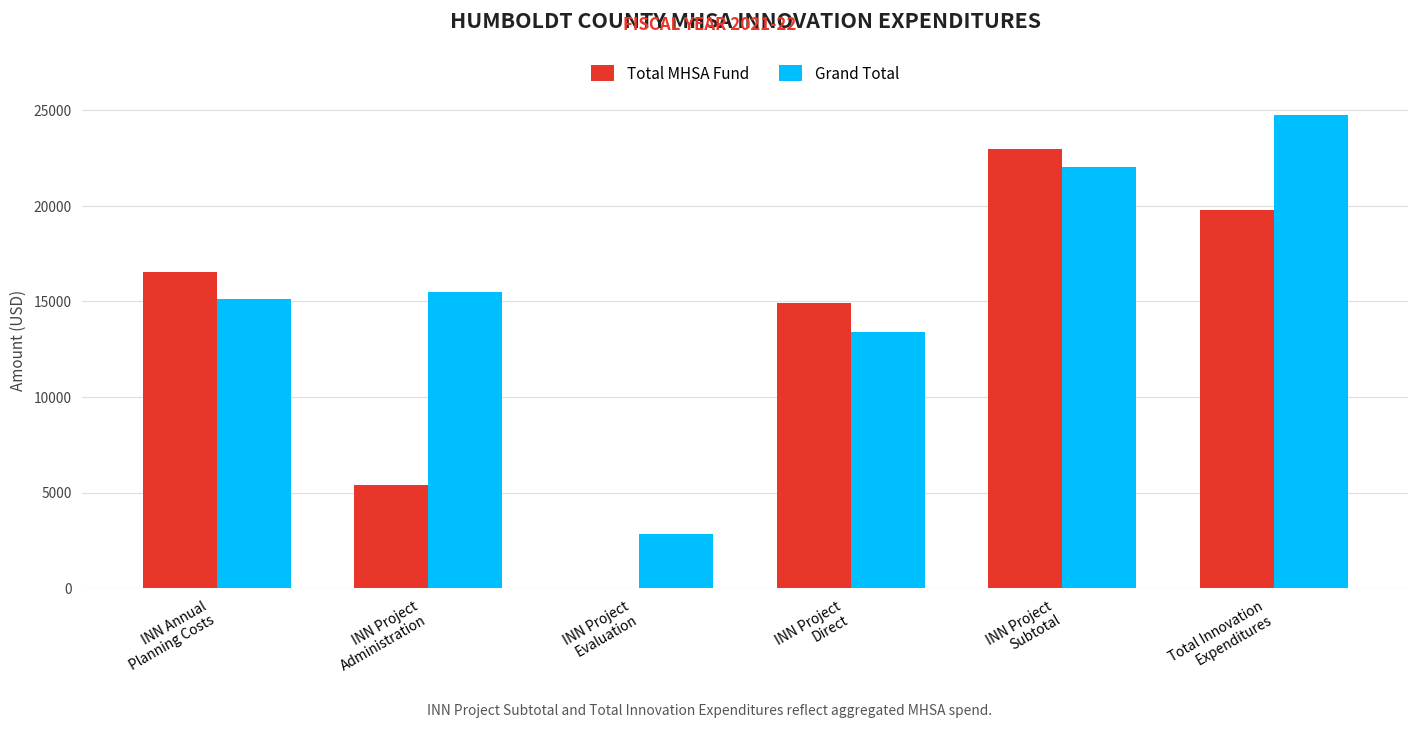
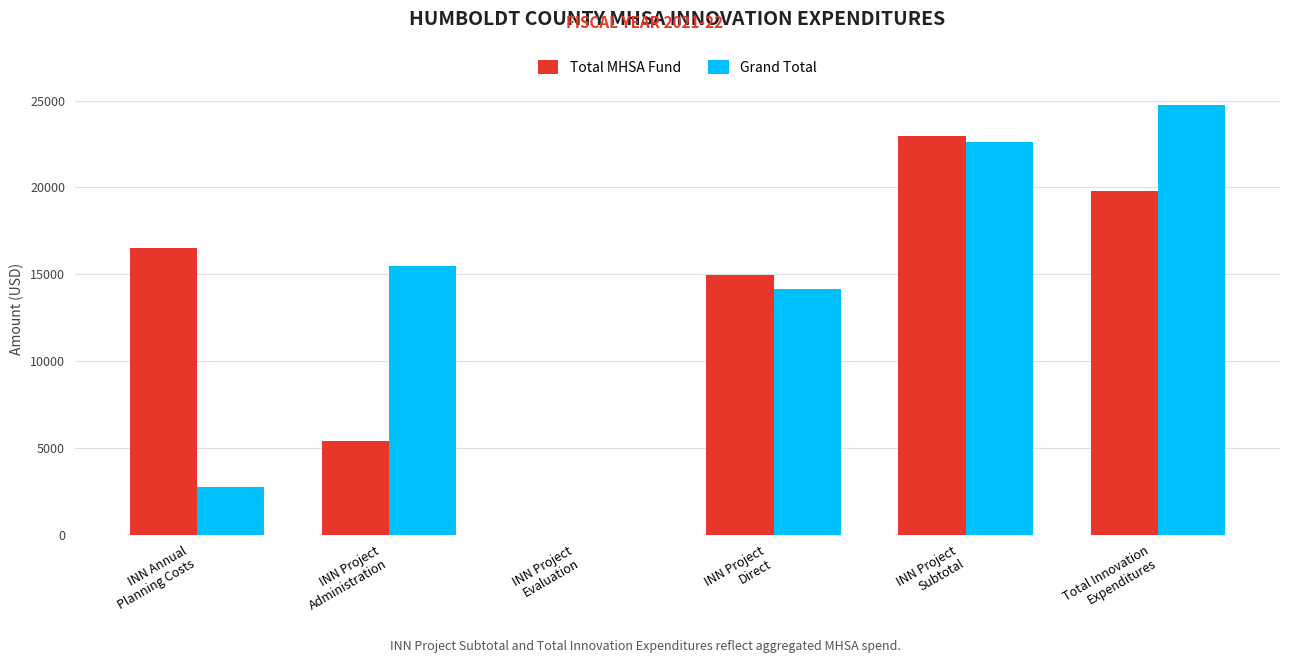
Grand Total, INN Annual Planning Costs: 15100 -> 2700
Grand Total, INN Project Evaluation: 2800 -> 0
Grand Total, INN Project Direct: 13400 -> 14100
Grand Total, INN Project Subtotal: 22000 -> 22600
